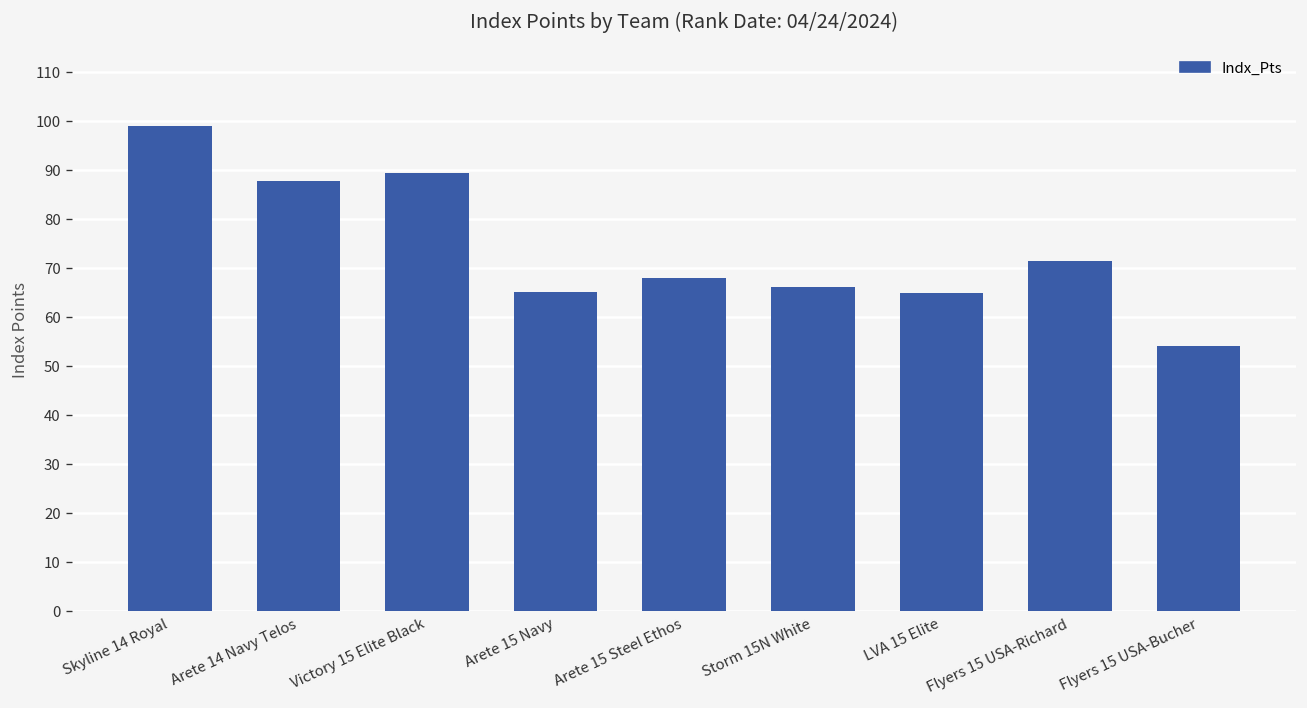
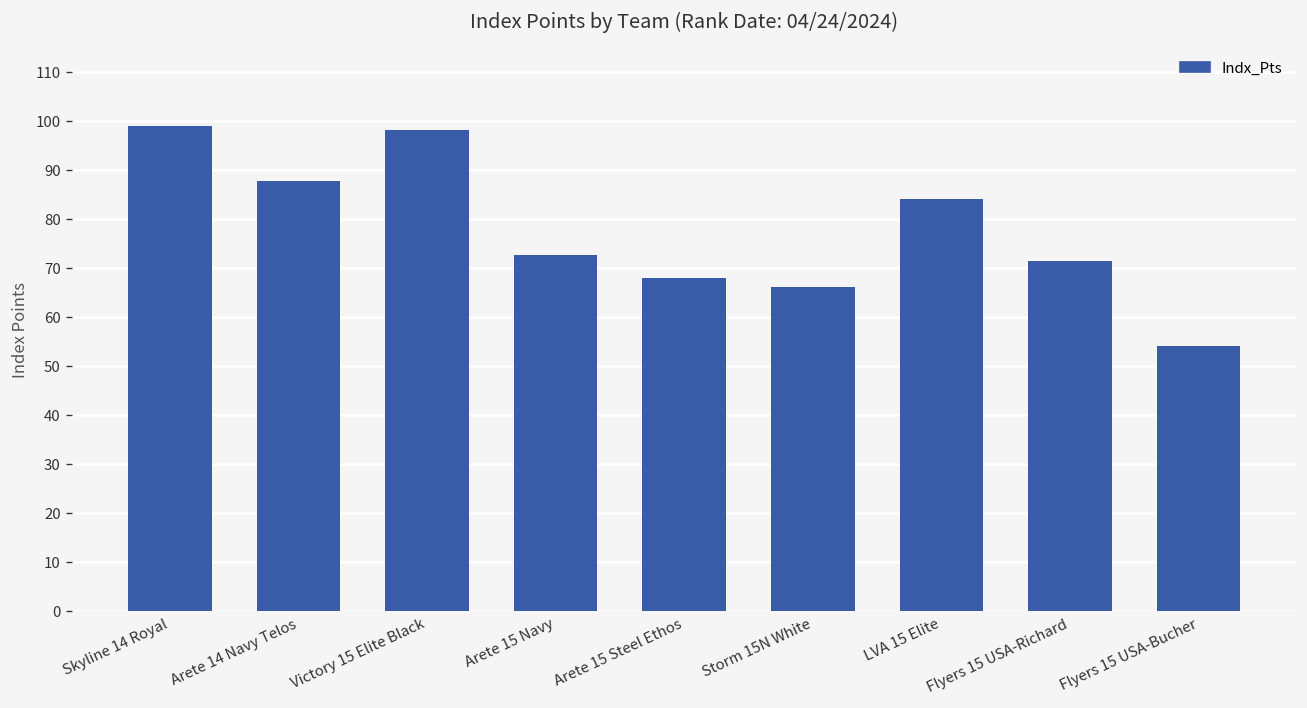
Victory 15 Elite Black: 89 -> 98
Arete 15 Navy: 65 -> 73
LVA 15 Elite: 65 -> 84
